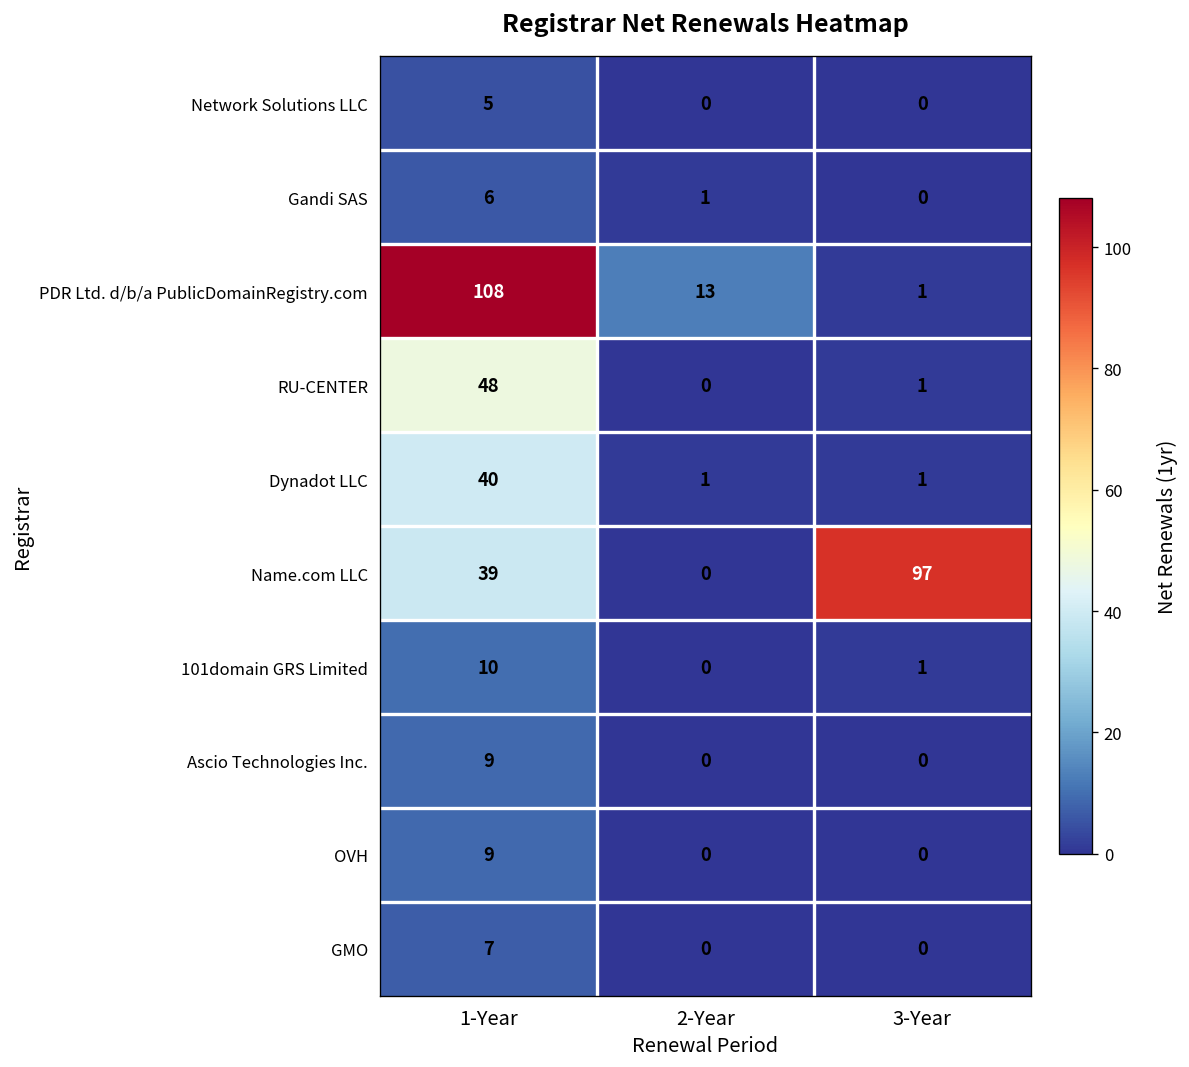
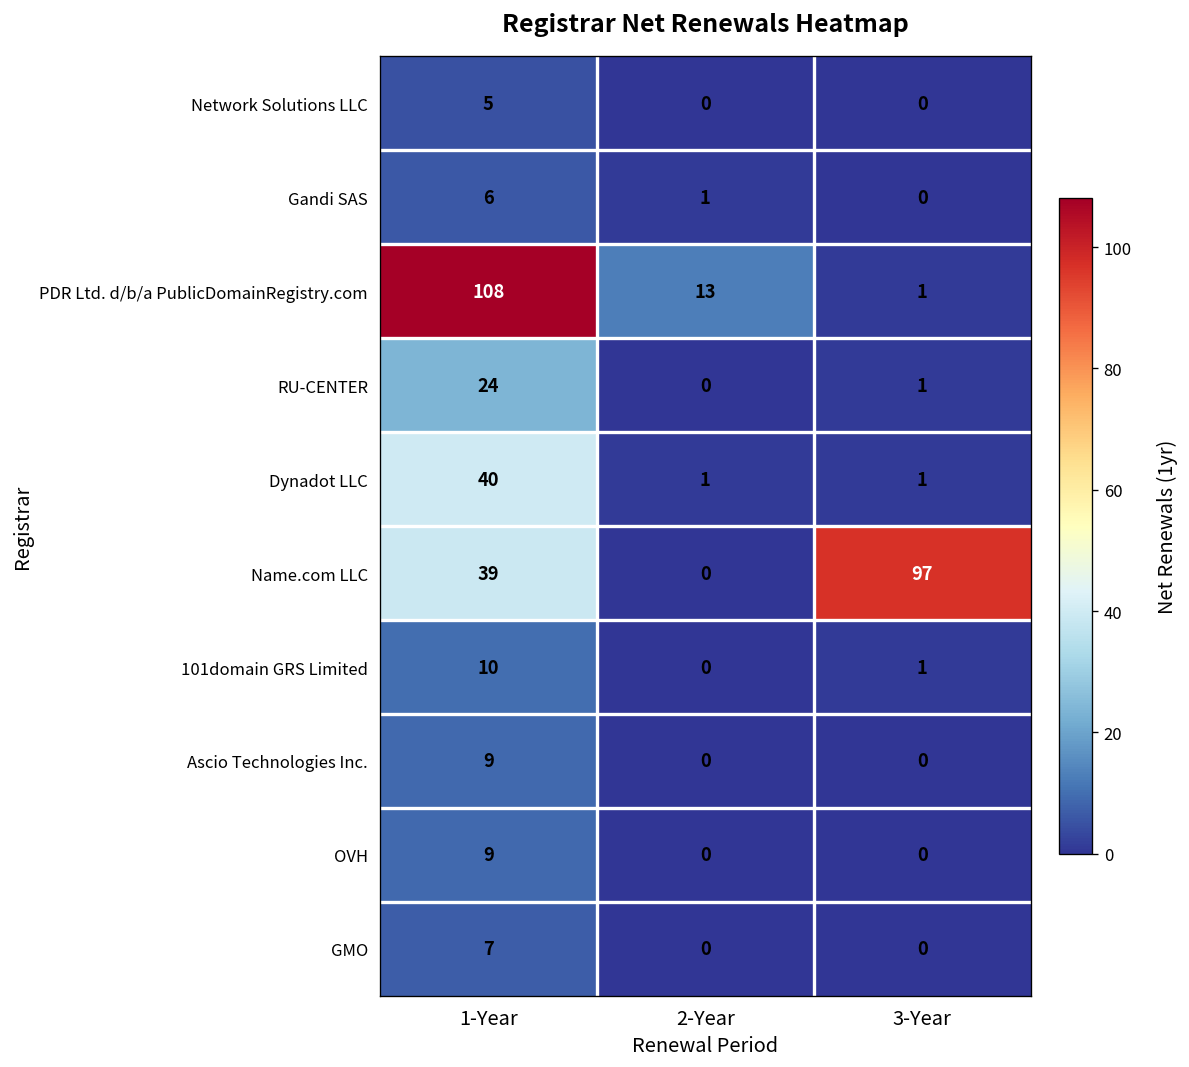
RU-CENTER, 1-Year: 48 -> 24
